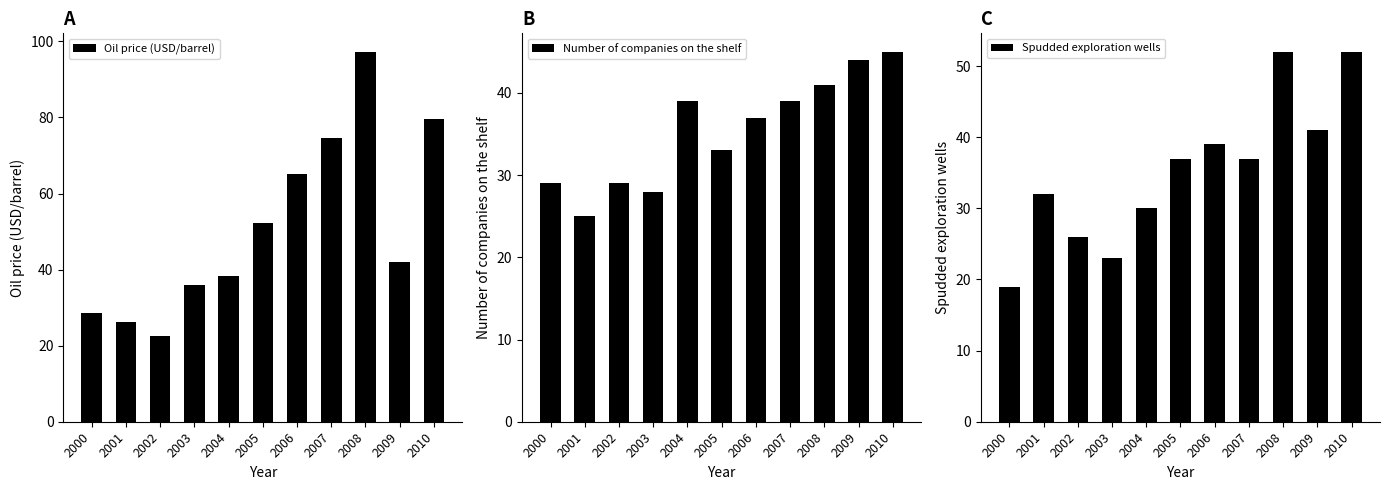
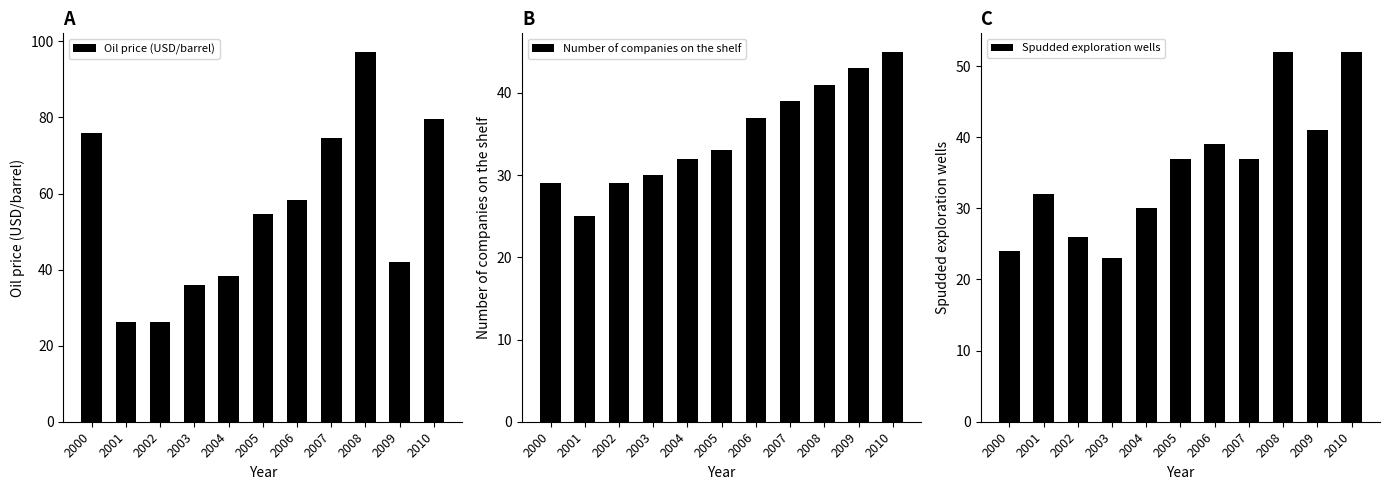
A, 2000: 29 -> 76
A, 2002: 23 -> 26
A, 2005: 52 -> 55
A, 2006: 65 -> 58
B, 2003: 28 -> 30
B, 2004: 39 -> 32
B, 2009: 44 -> 43
C, 2000: 19 -> 24
